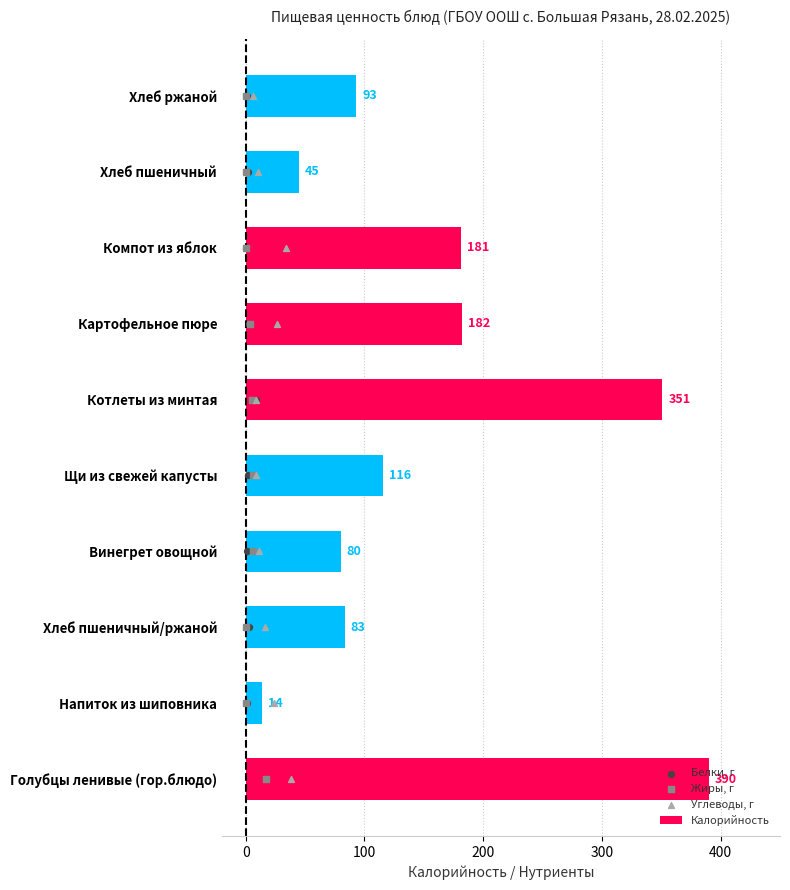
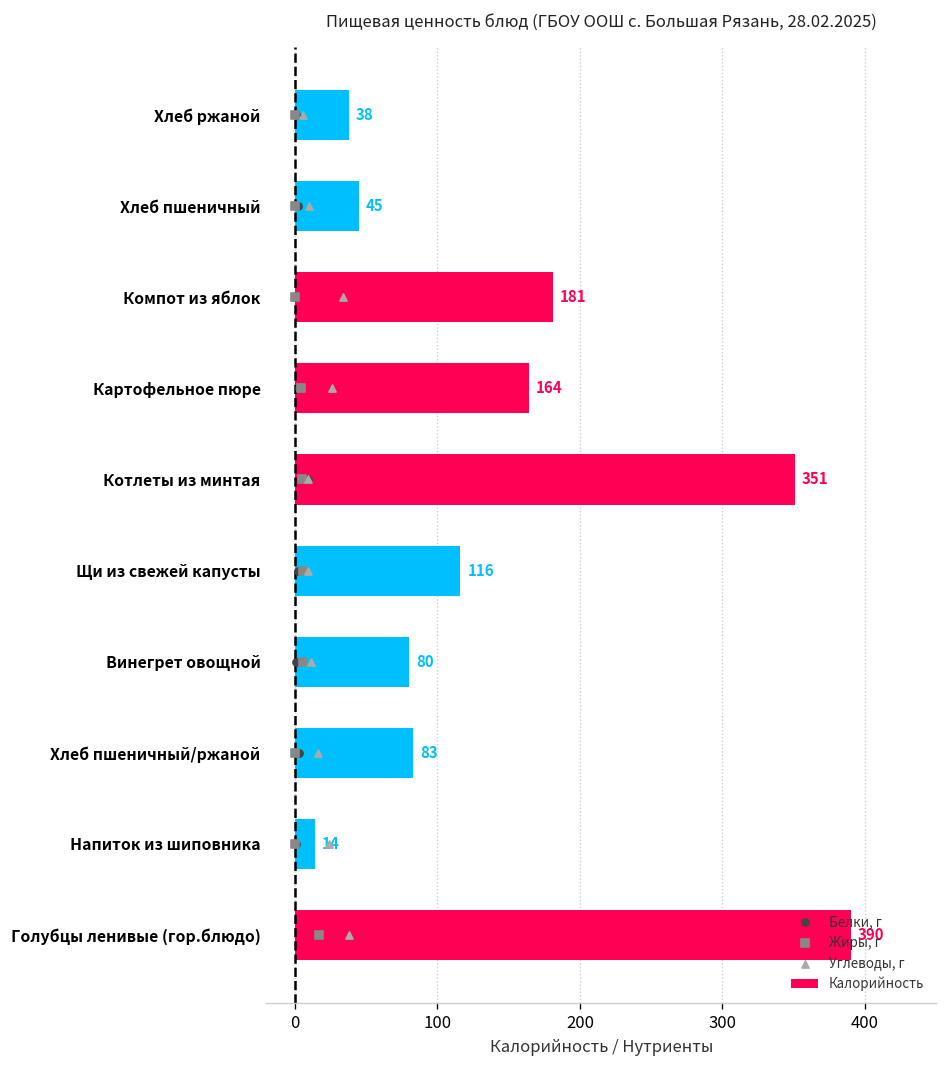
Калорийность, Хлеб ржаной: 93 -> 38
Калорийность, Картофельное пюре: 182 -> 164
